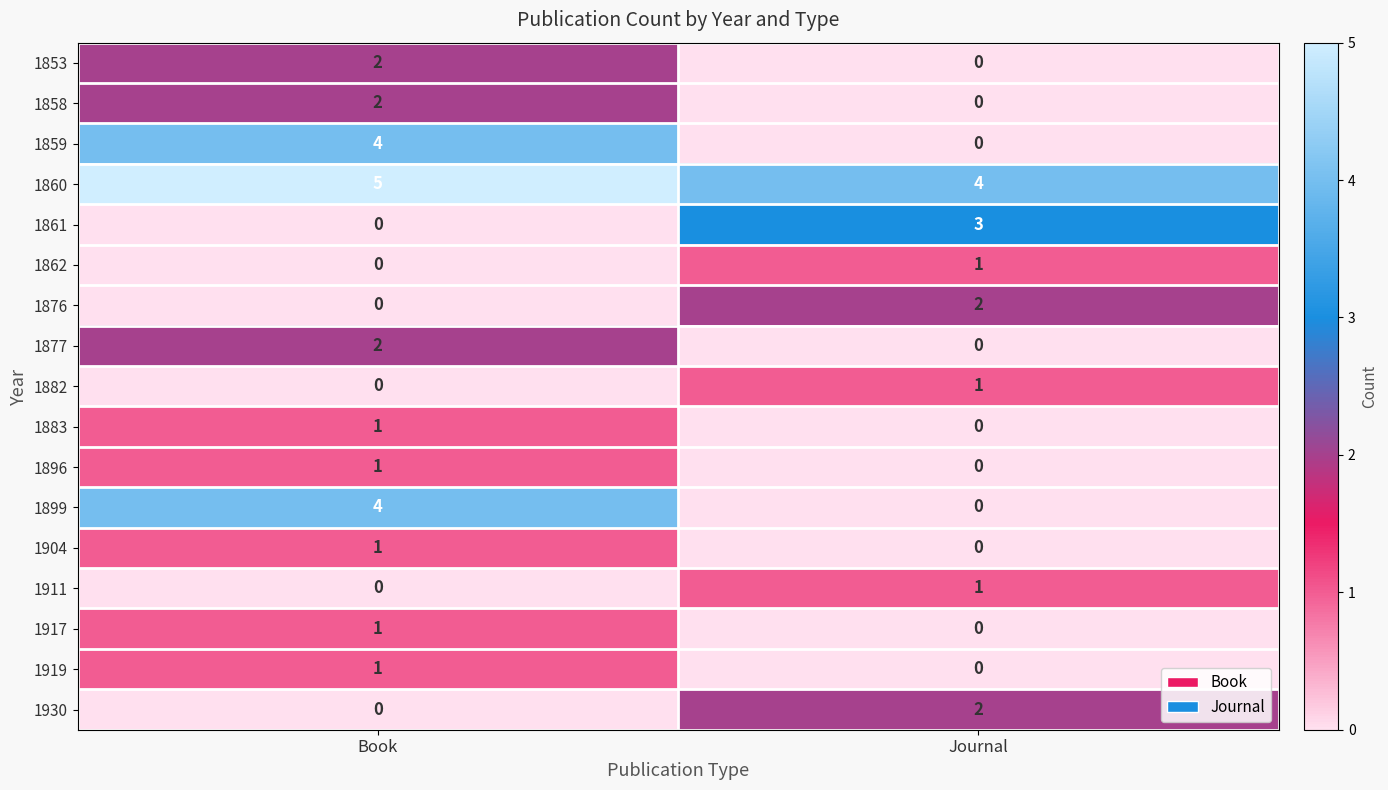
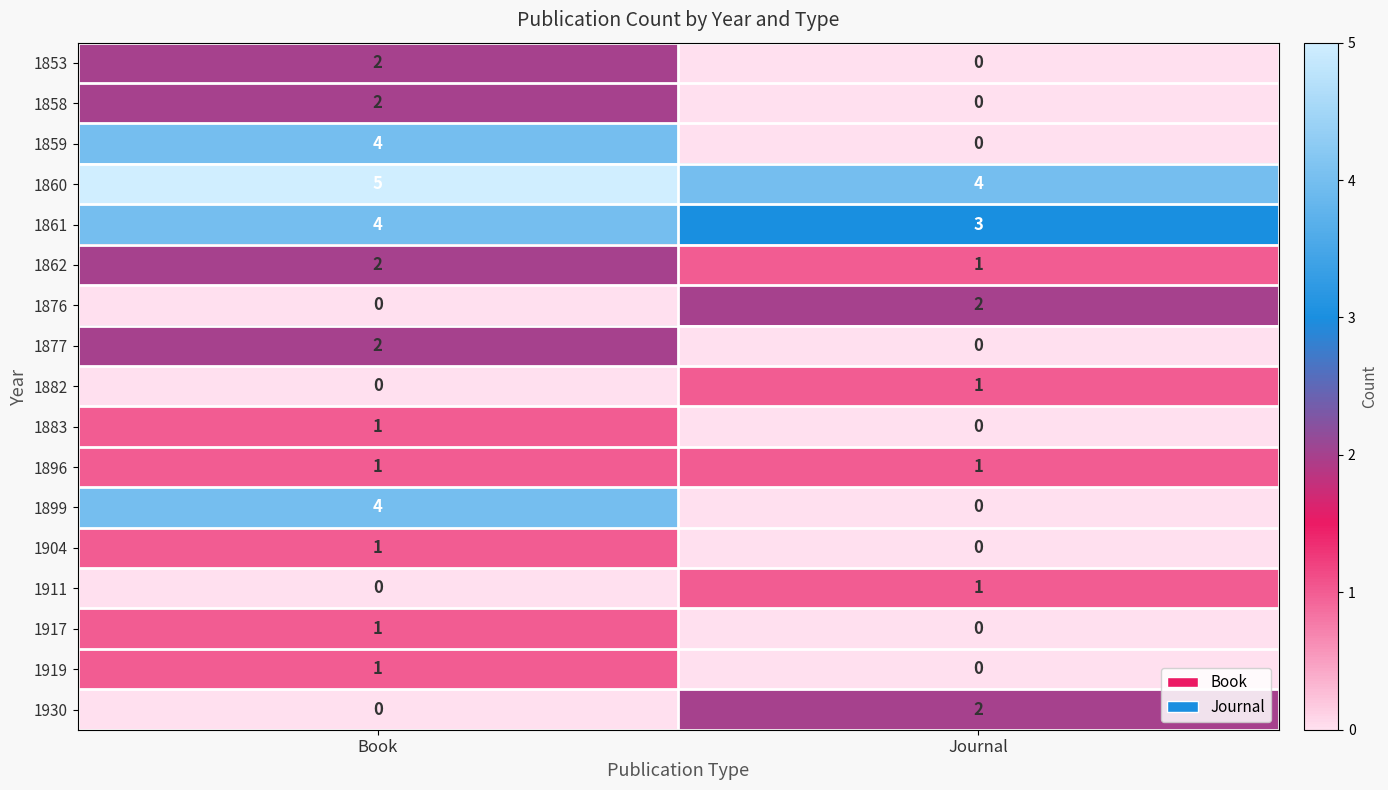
1861, Book: 0 -> 4
1862, Book: 0 -> 2
1896, Journal: 0 -> 1
